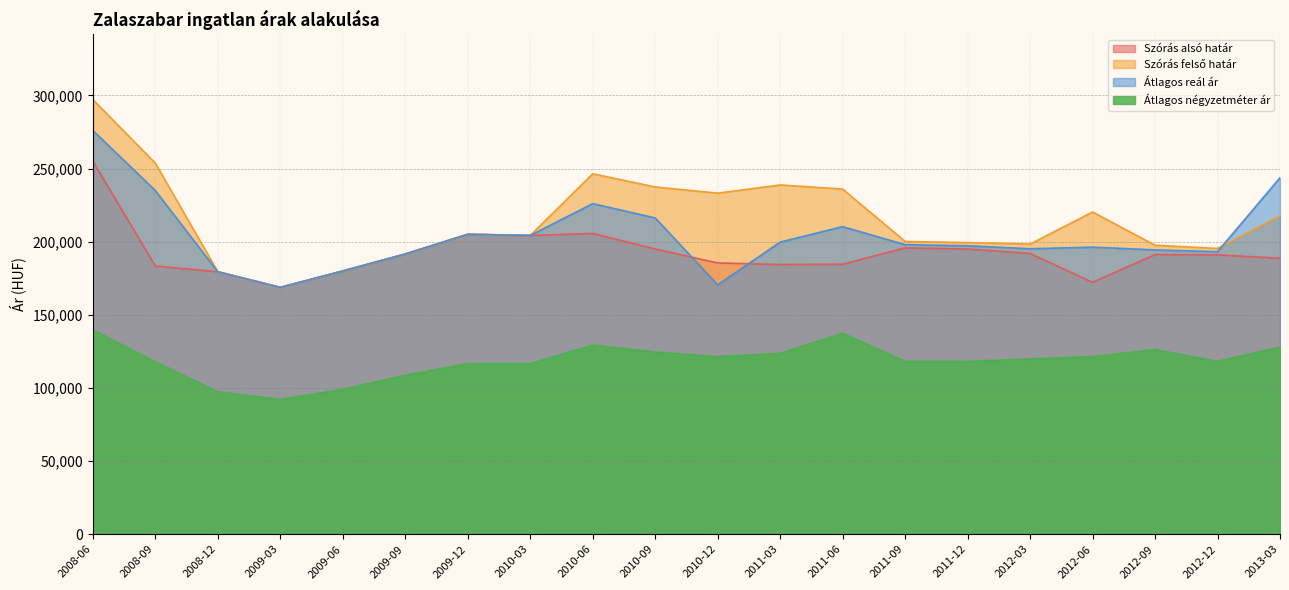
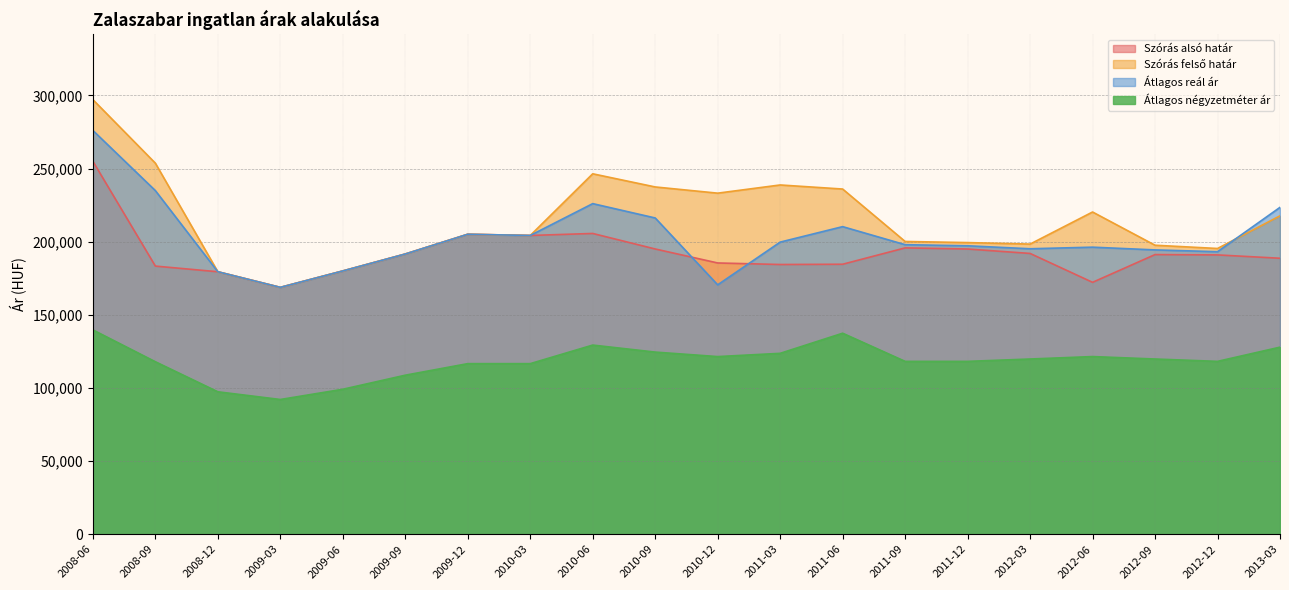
Átlagos négyzetméter ár, 2012-09: 126,000 -> 120,000
Átlagos reál ár, 2013-03: 244,000 -> 223,000
